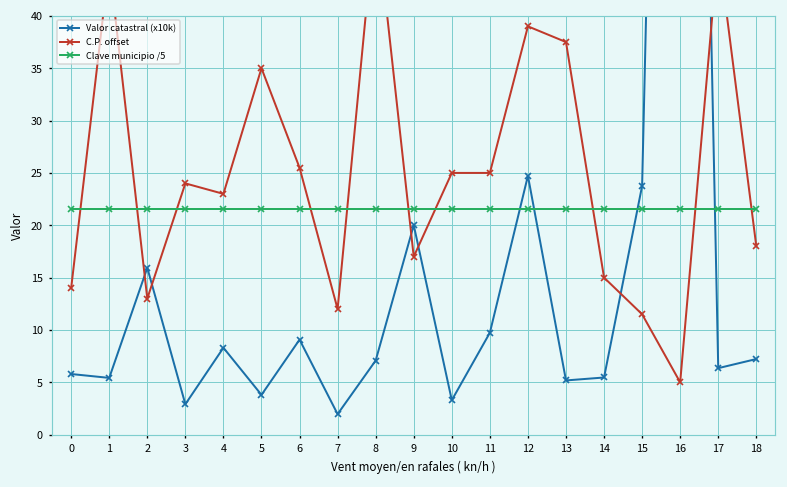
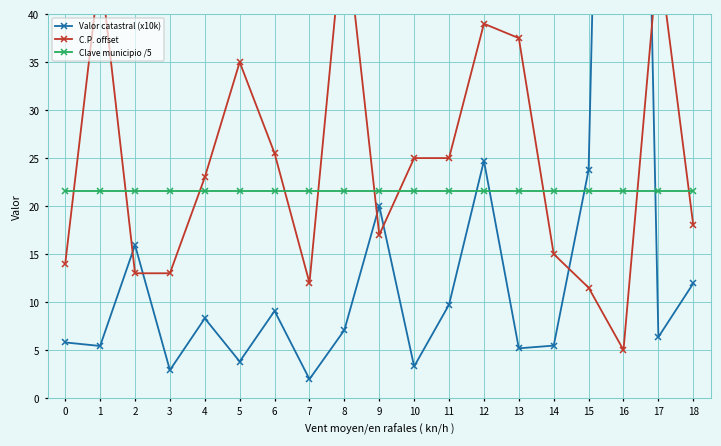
C.P. offset, 3: 24 -> 13
Valor catastral (x10k), 18: 7 -> 12
